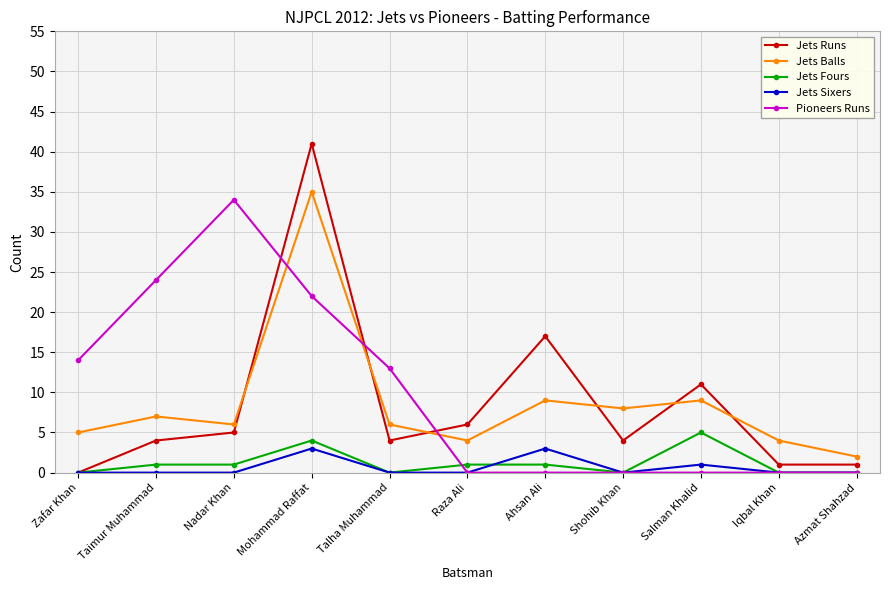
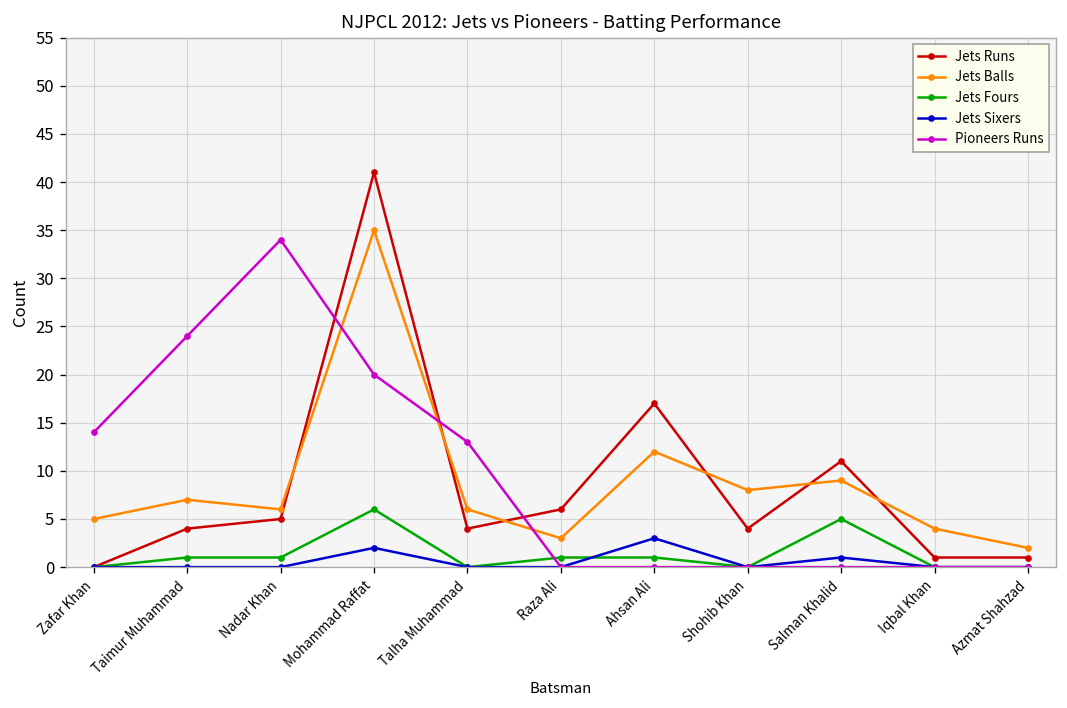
Jets Fours, Mohammad Raffat: 4 -> 6
Jets Sixers, Mohammad Raffat: 3 -> 2
Pioneers Runs, Mohammad Raffat: 22 -> 20
Jets Balls, Raza Ali: 4 -> 3
Jets Balls, Ahsan Ali: 9 -> 12
